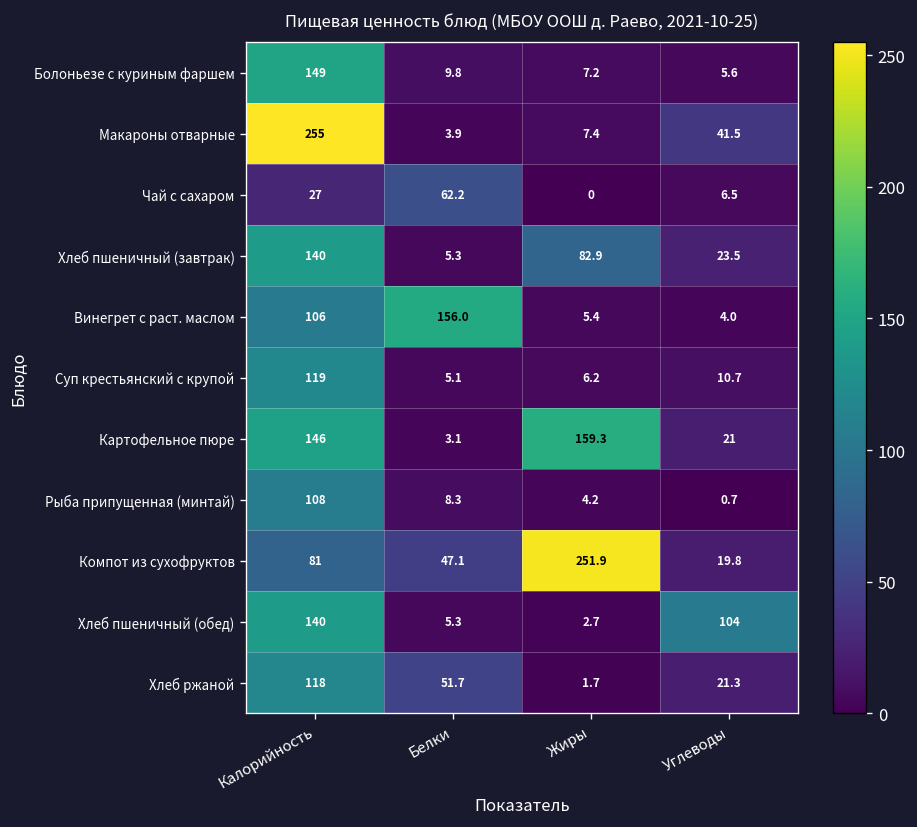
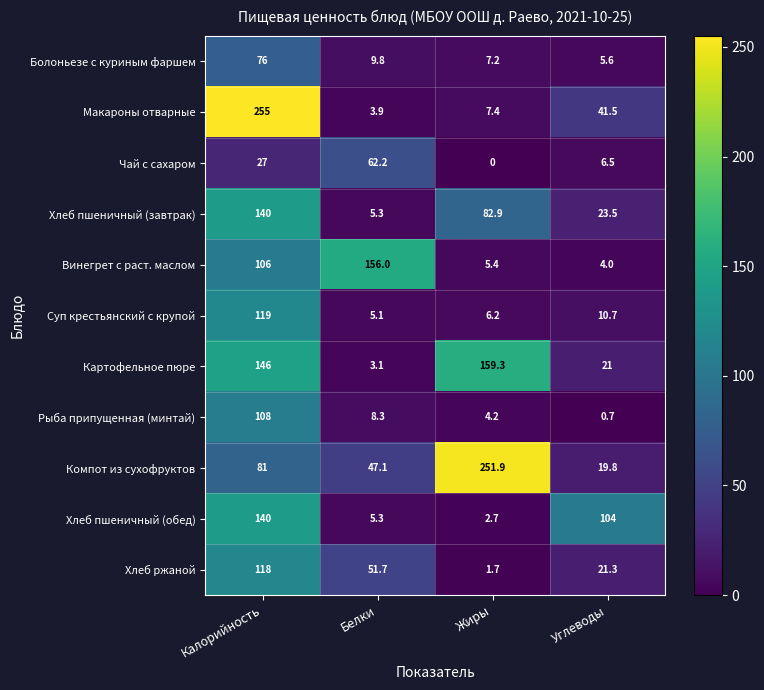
Болоньезе с куриным фаршем, Калорийность: 149 -> 76
